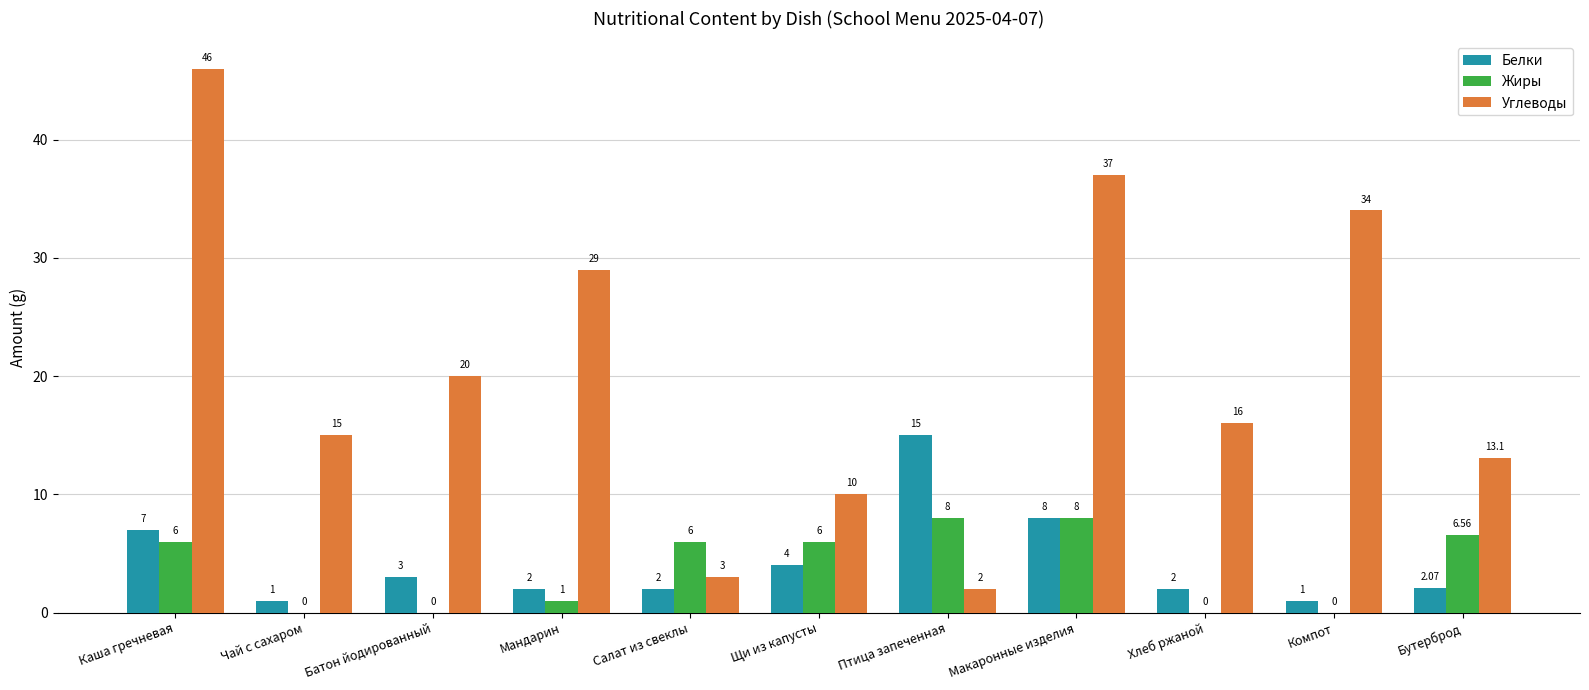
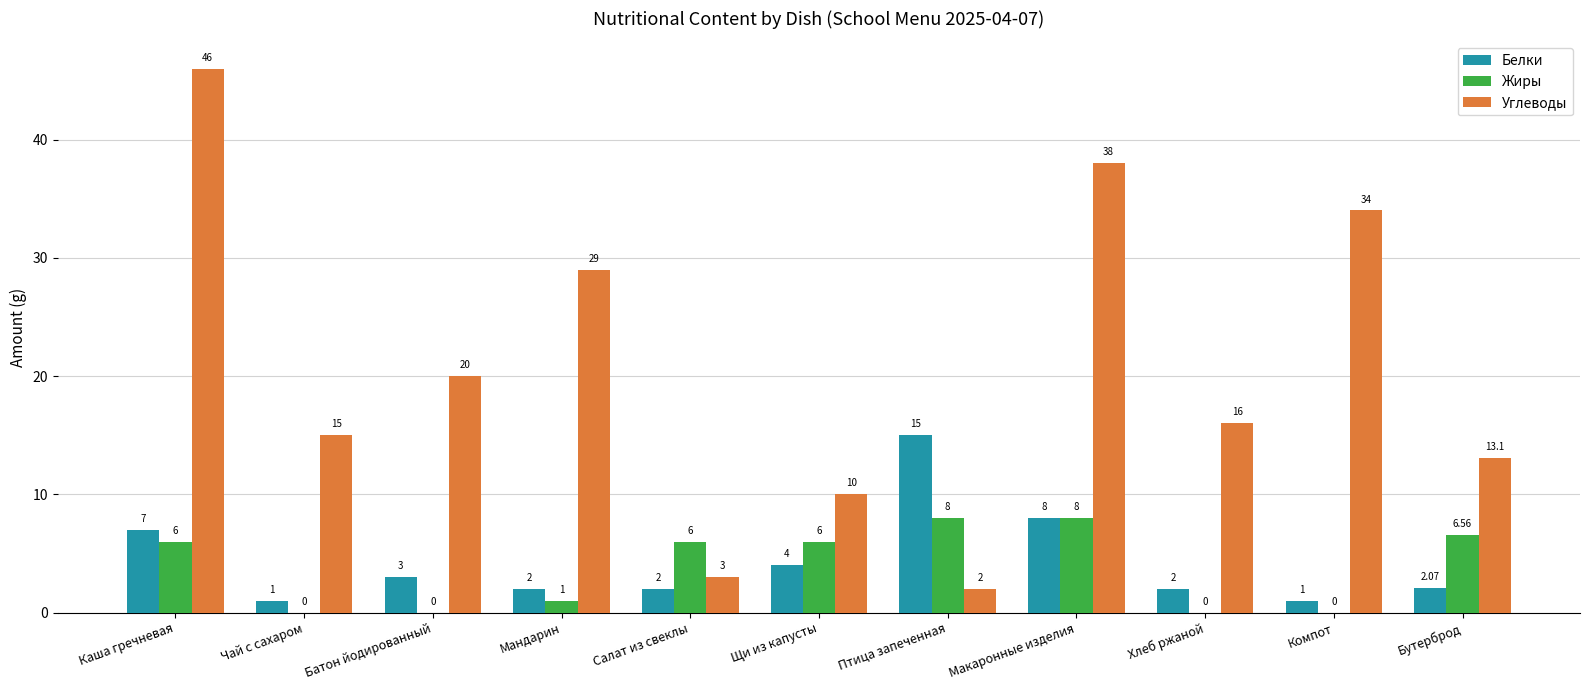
Углеводы, Макаронные изделия: 37 -> 38
